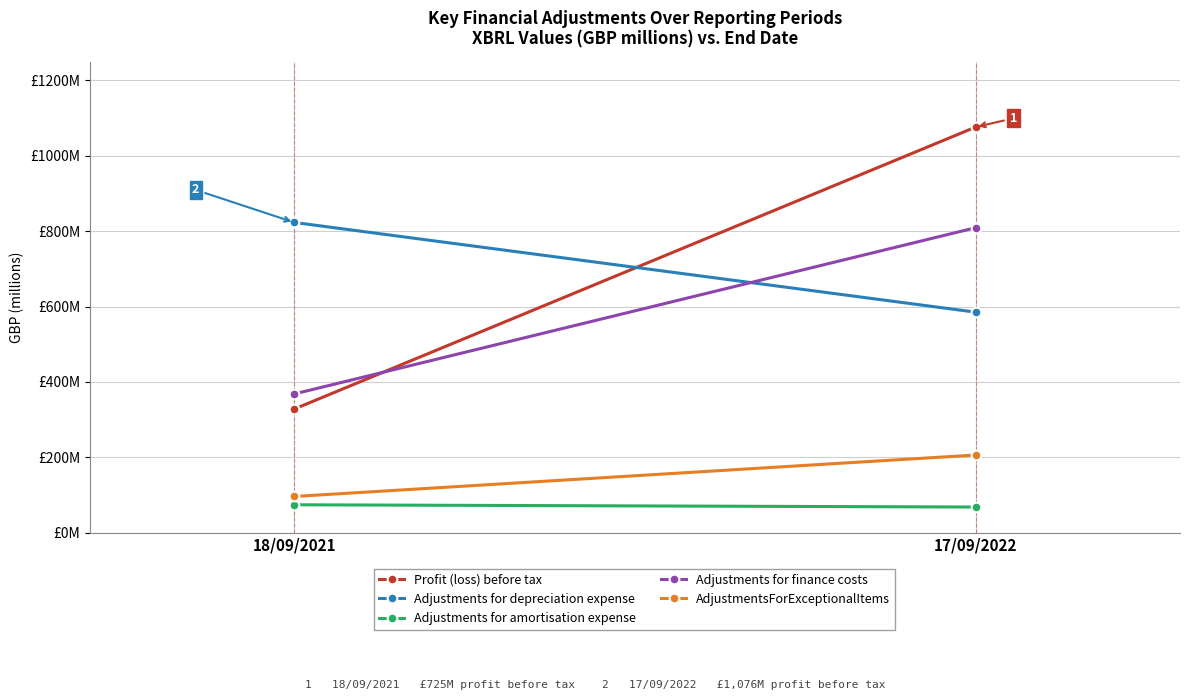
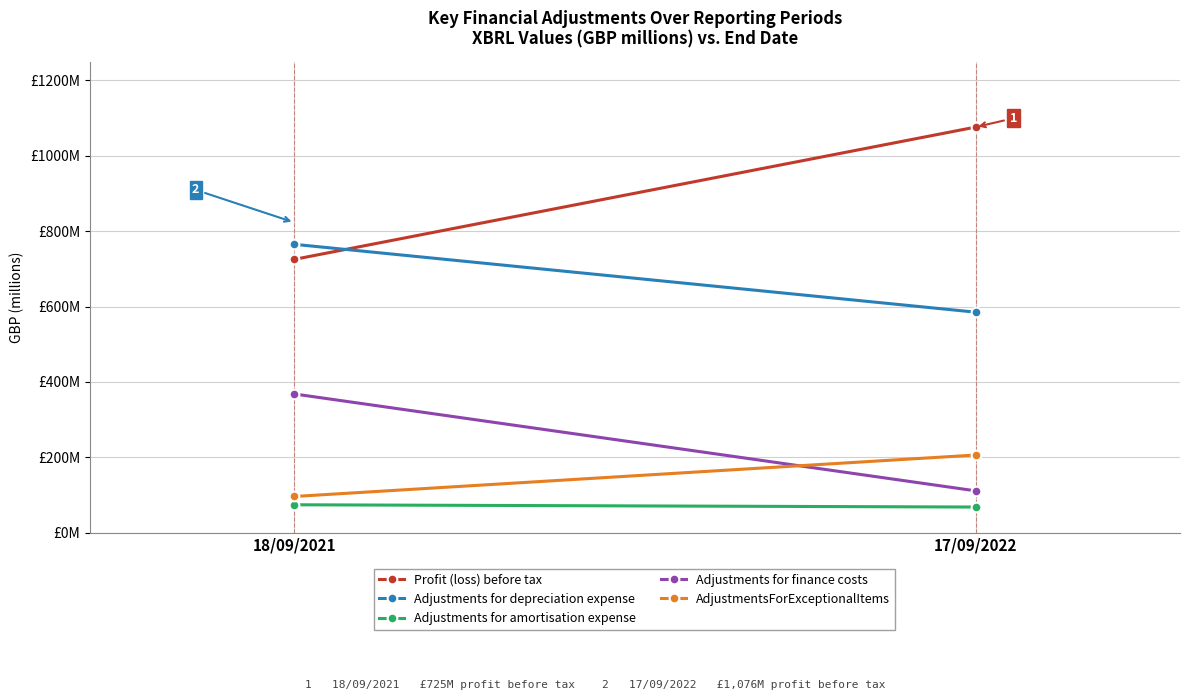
Profit (loss) before tax, 18/09/2021: £330000000 -> £730000000
Adjustments for depreciation expense, 18/09/2021: £820000000 -> £770000000
Adjustments for finance costs, 17/09/2022: £810000000 -> £110000000
